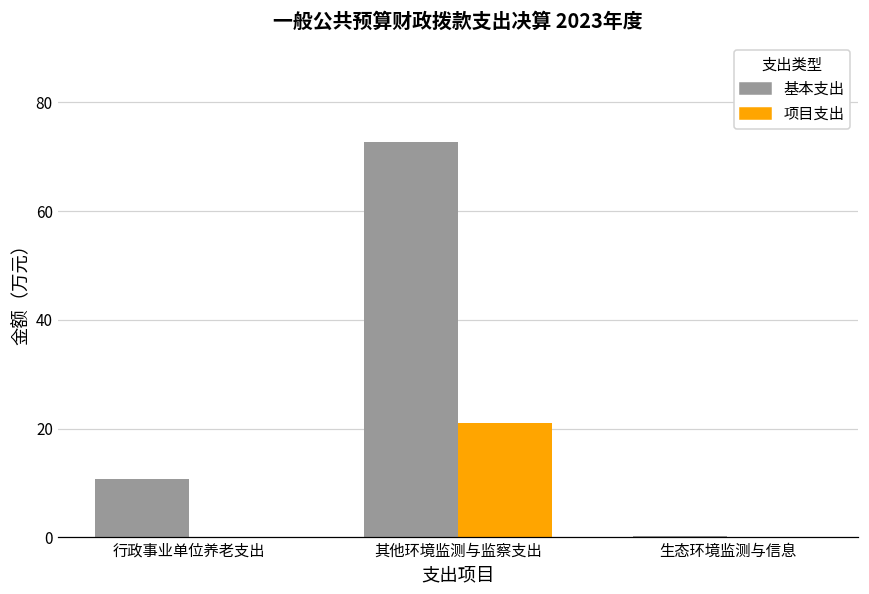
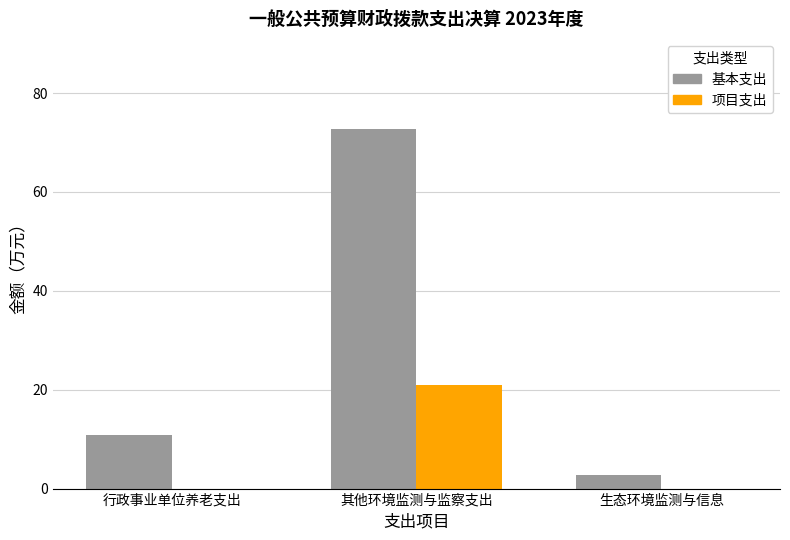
基本支出, 生态环境监测与信息: 0 -> 3
